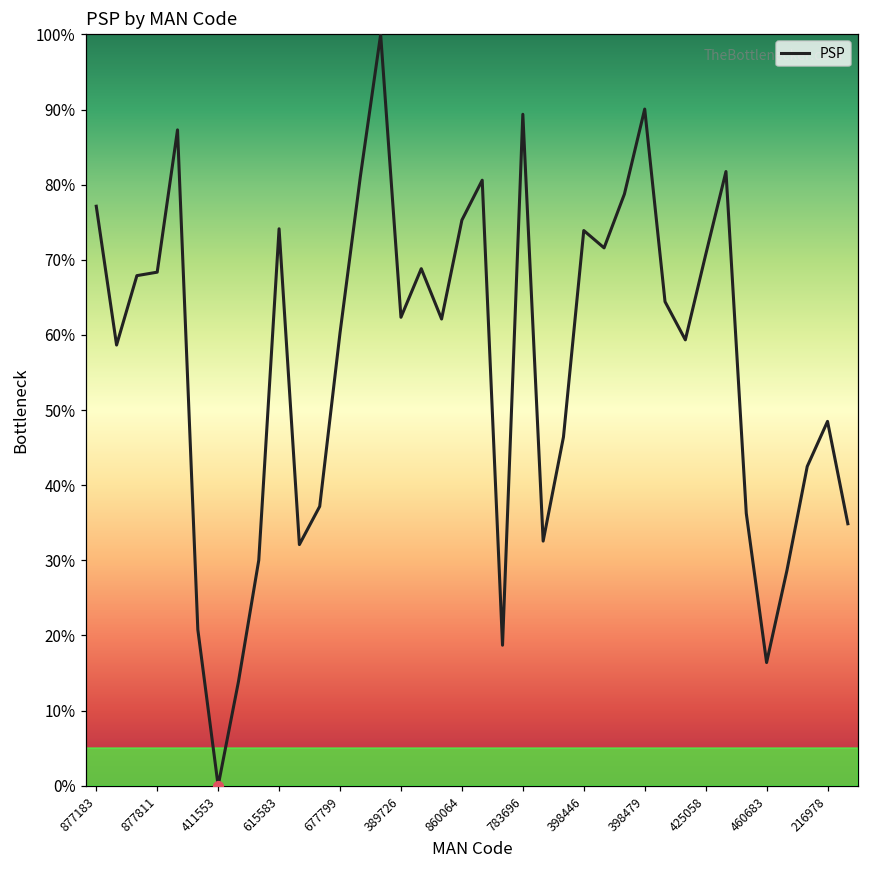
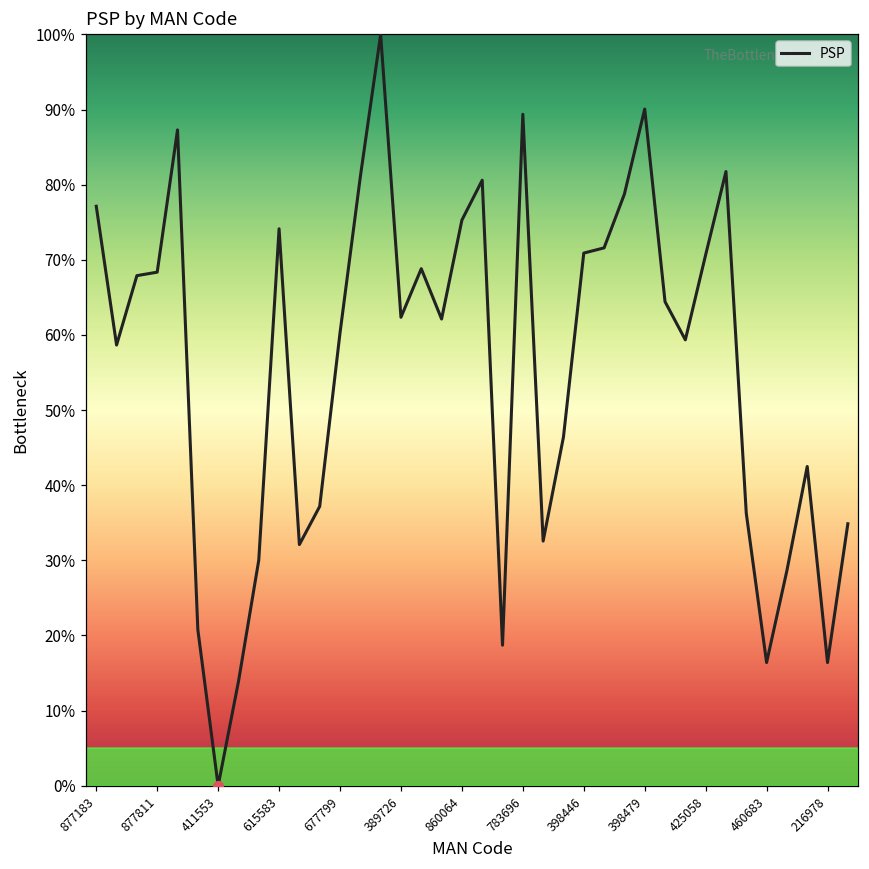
PSP, 398446: 74% -> 71%
PSP, 216978: 48% -> 16%
